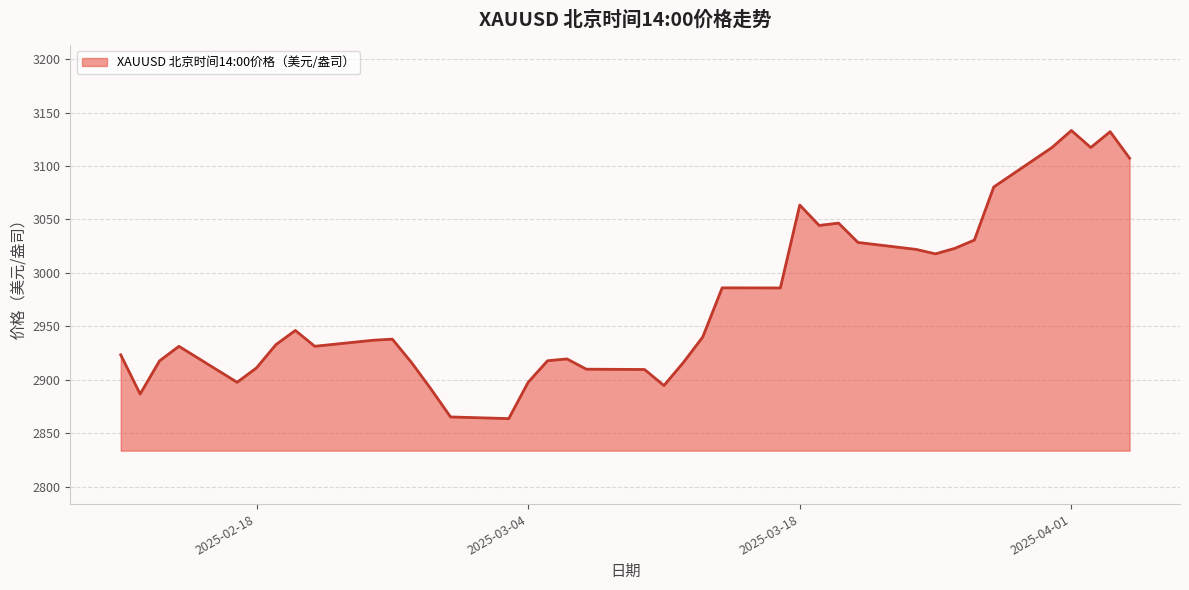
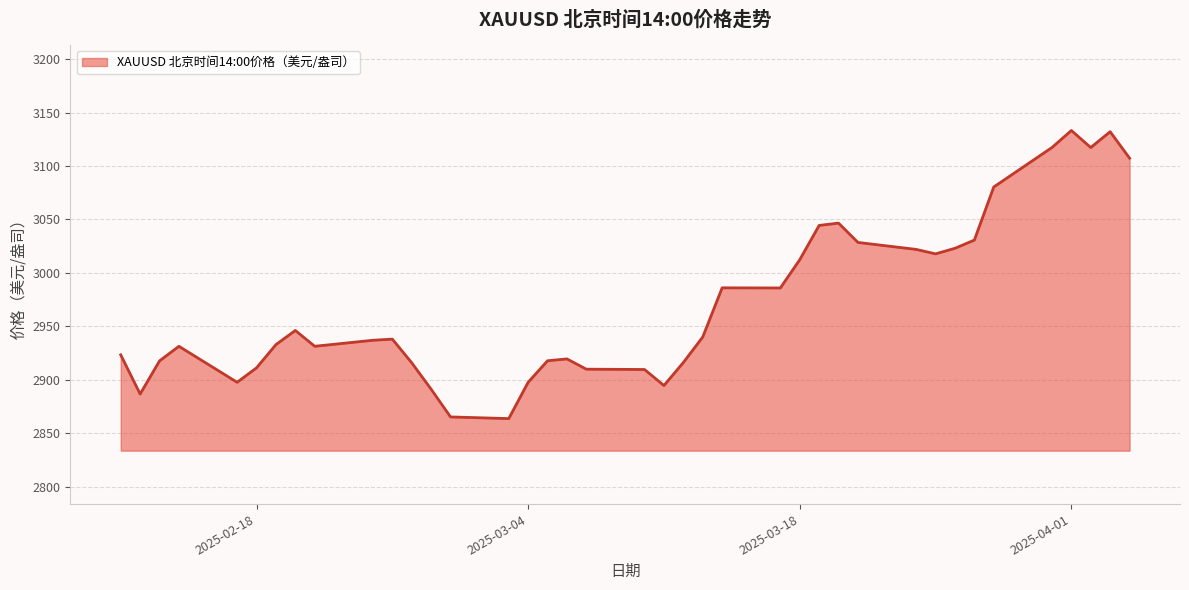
2025-03-18: 3063 -> 3012
